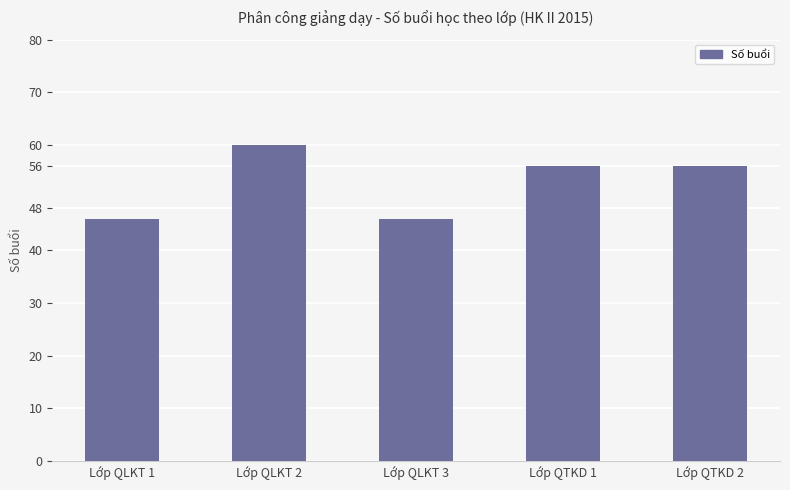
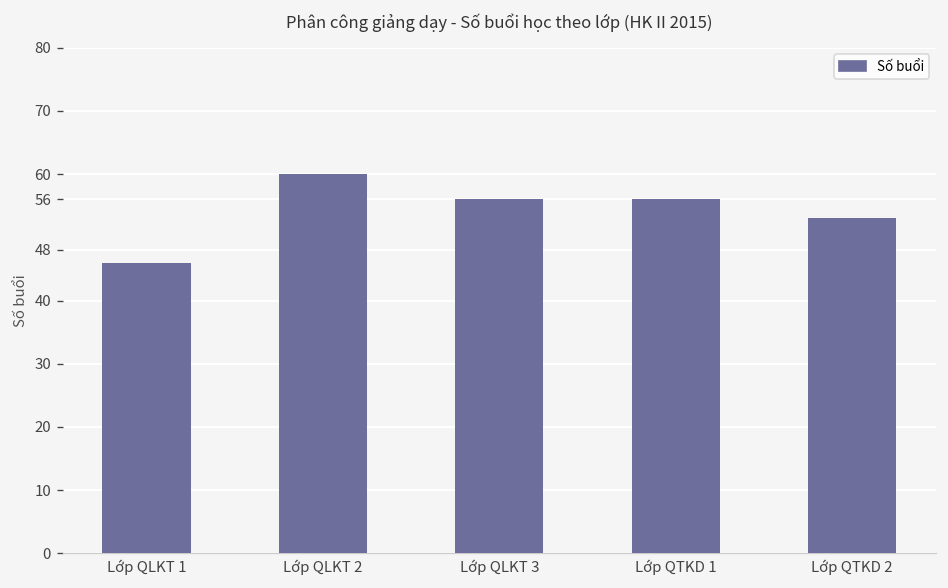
Lớp QLKT 3: 46 -> 56
Lớp QTKD 2: 56 -> 53
